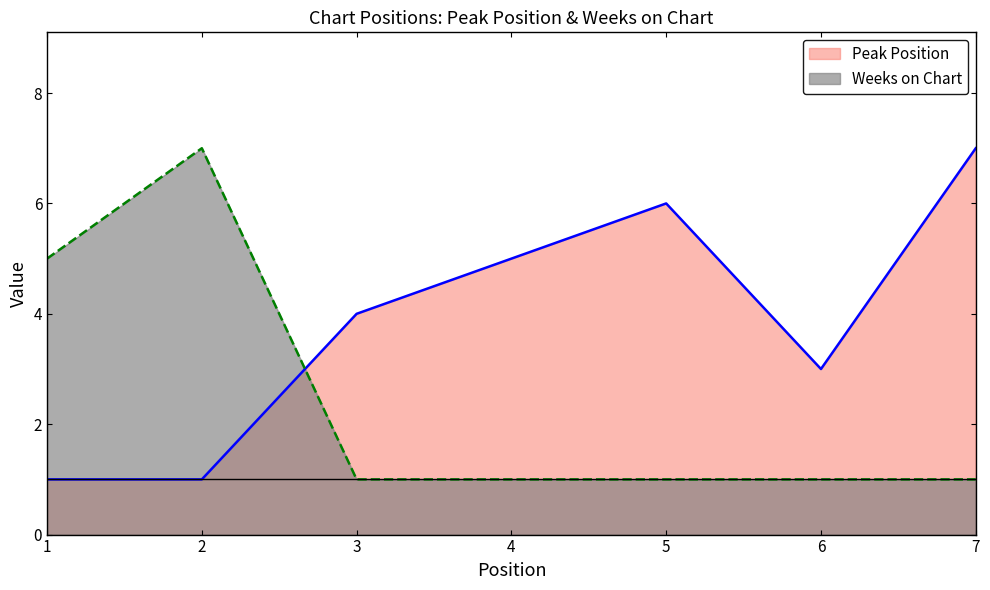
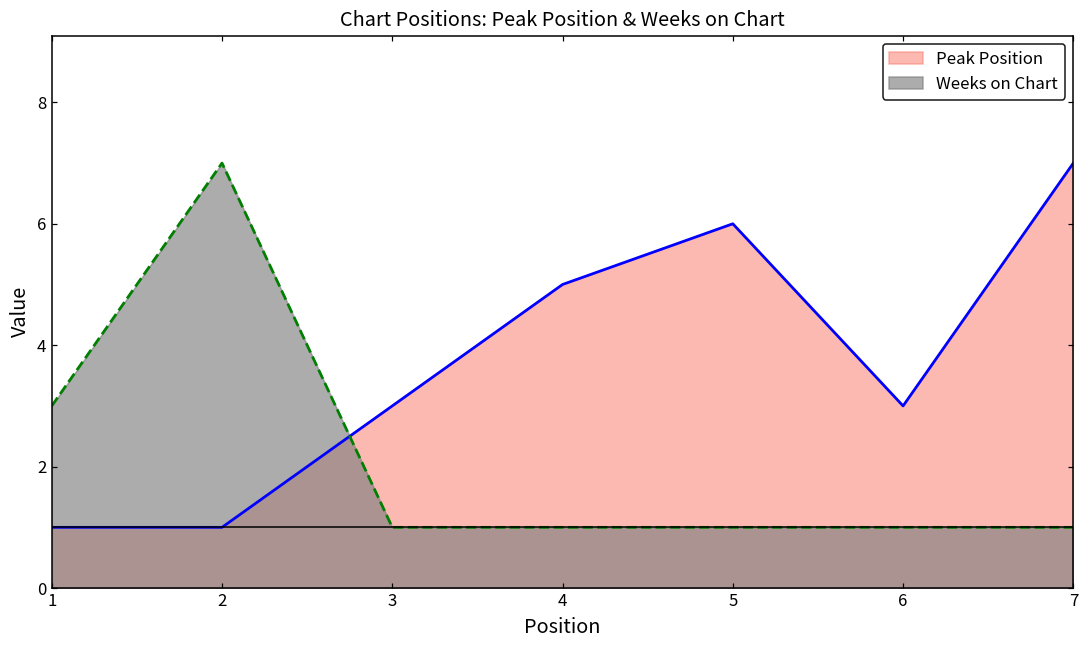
Weeks on Chart, 1: 5 -> 3
Peak Position, 3: 4 -> 3
